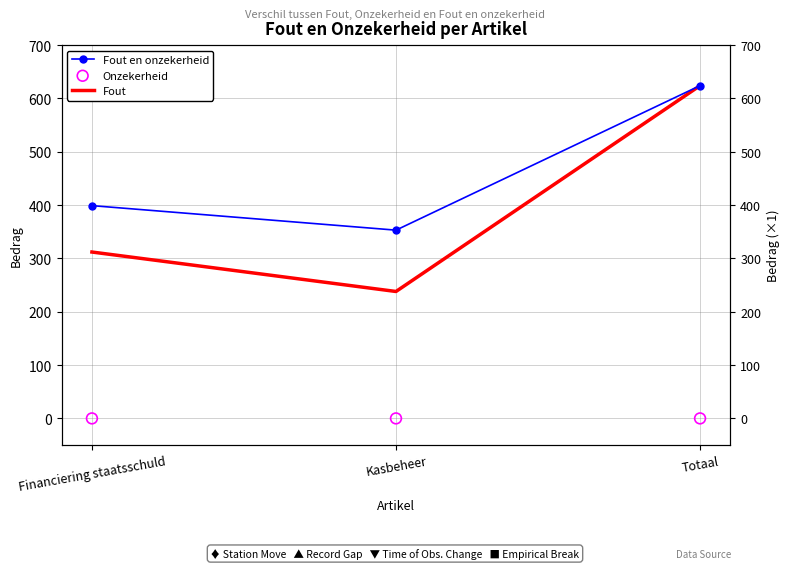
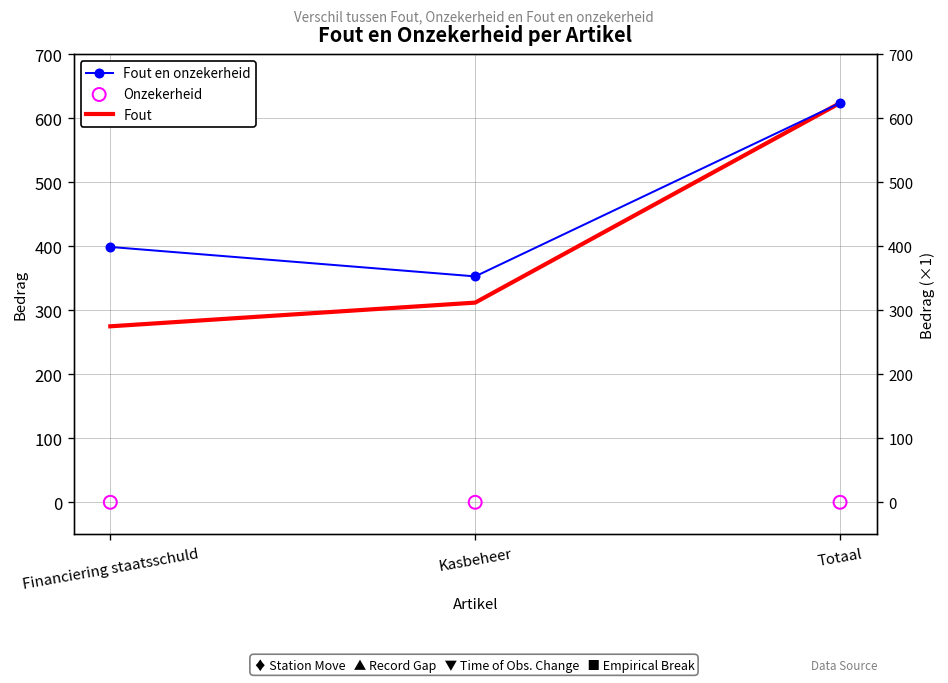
Fout, Financiering staatsschuld: 310 -> 280
Fout, Kasbeheer: 240 -> 310
